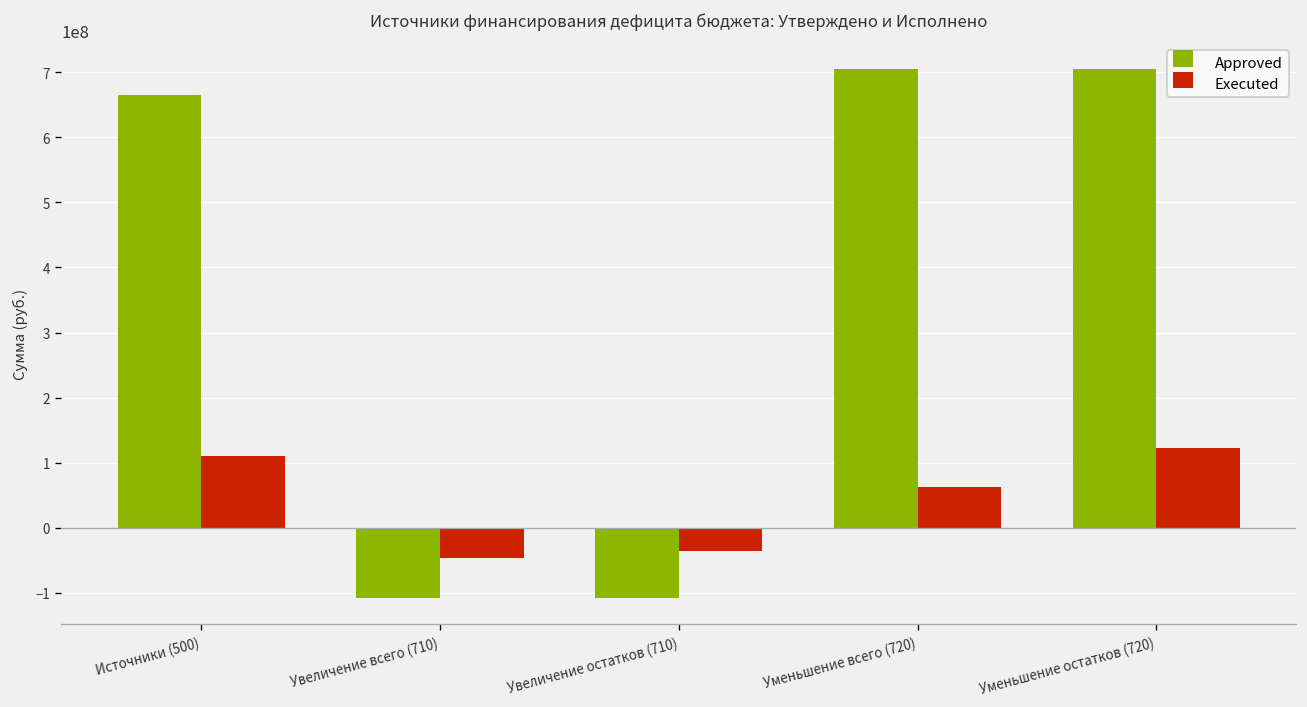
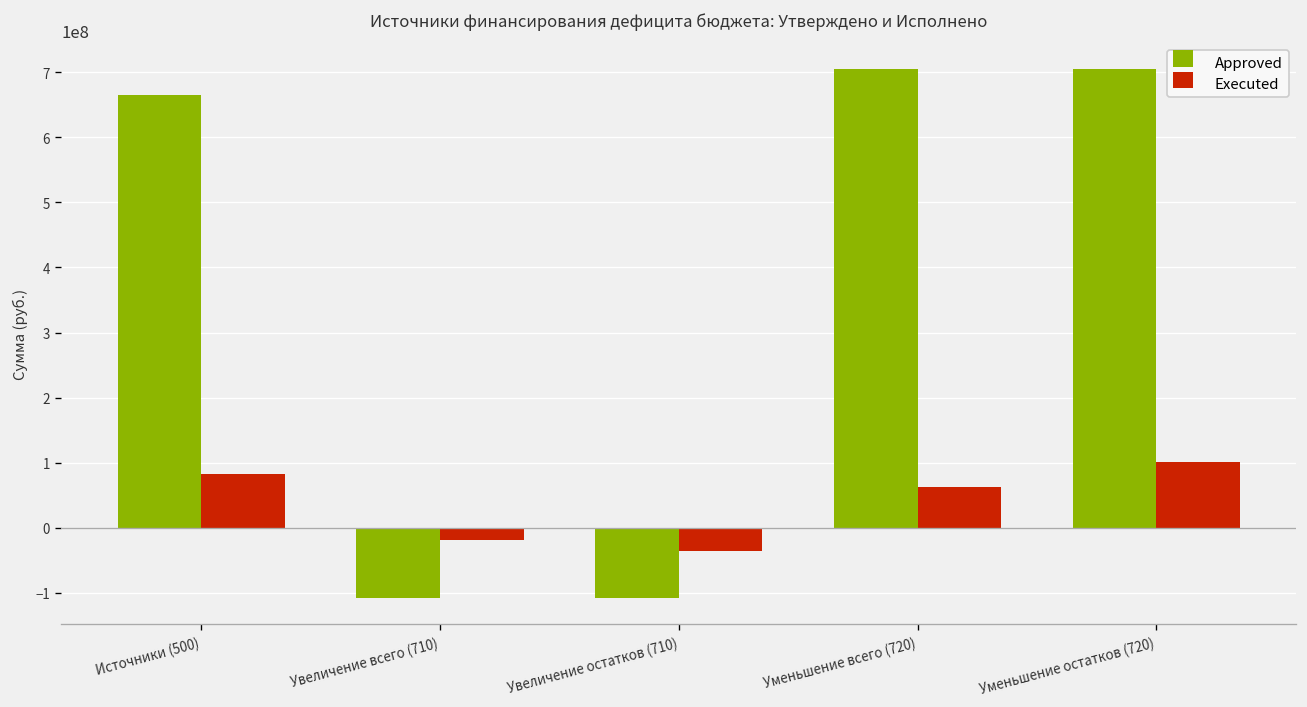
Executed, Источники (500): 110000000 -> 80000000
Executed, Увеличение всего (710): -50000000 -> -20000000
Executed, Уменьшение остатков (720): 120000000 -> 100000000
